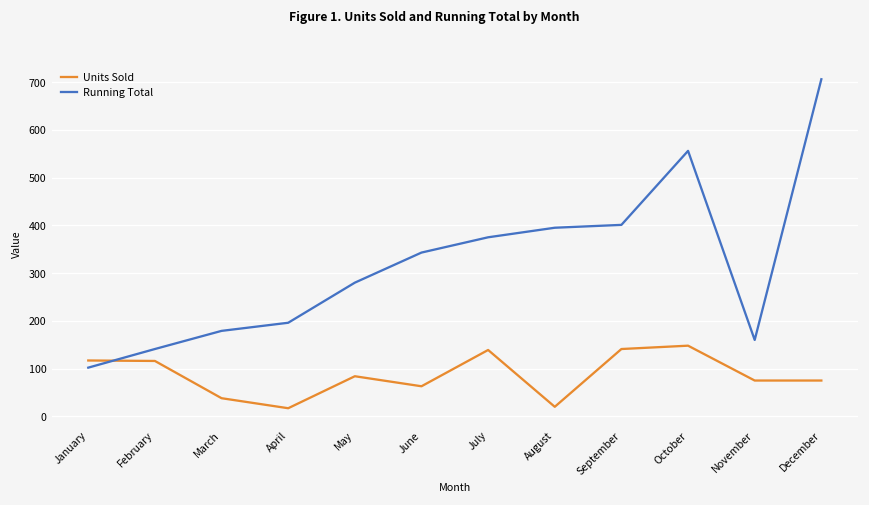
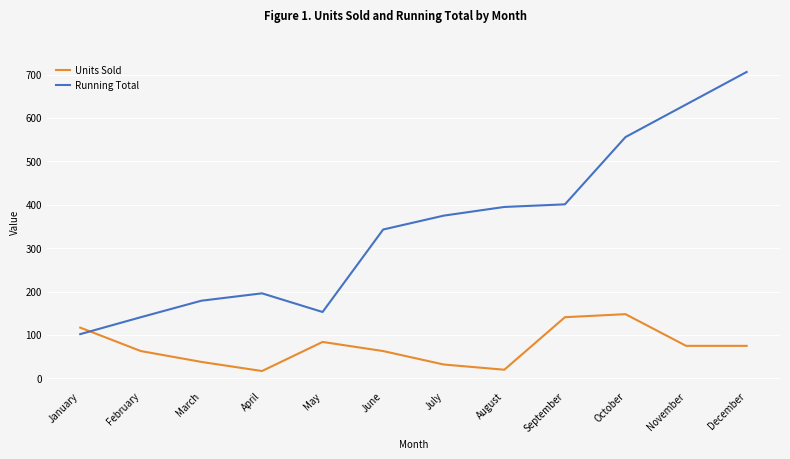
Units Sold, February: 120 -> 60
Running Total, May: 280 -> 150
Units Sold, July: 140 -> 30
Running Total, November: 160 -> 630
